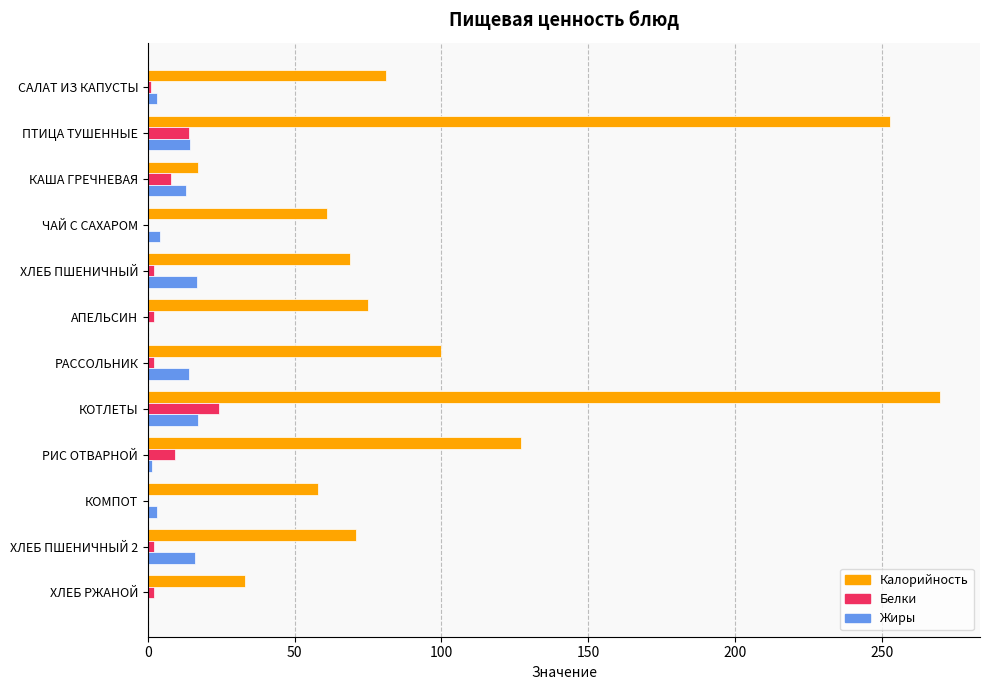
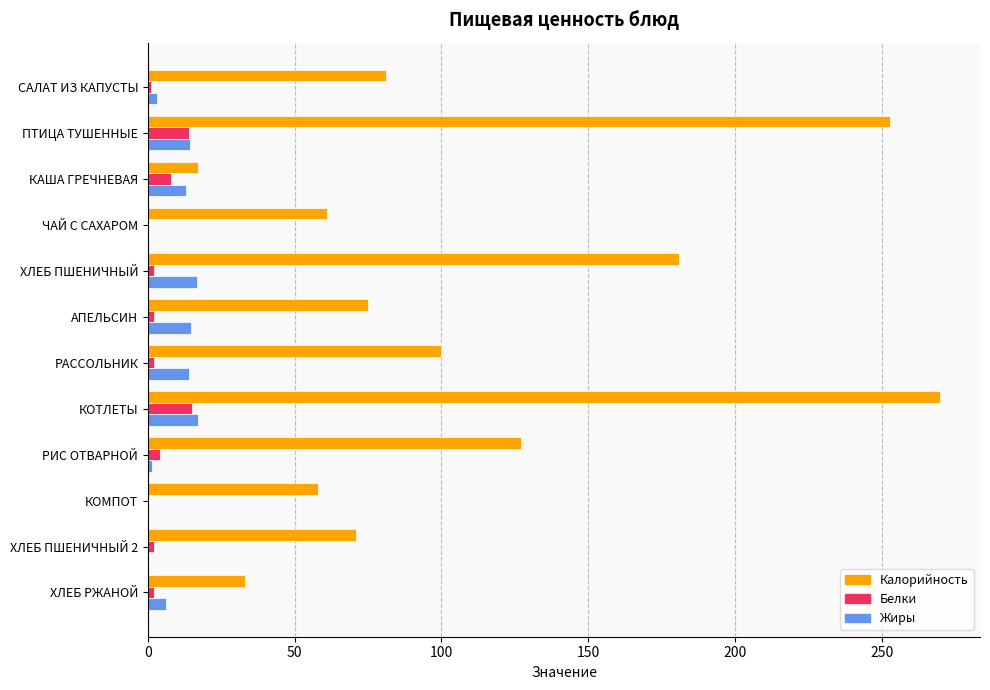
Жиры, ЧАЙ С САХАРОМ: 4 -> 0
Калорийность, ХЛЕБ ПШЕНИЧНЫЙ: 69 -> 181
Жиры, АПЕЛЬСИН: 0 -> 15
Белки, КОТЛЕТЫ: 24 -> 15
Белки, РИС ОТВАРНОЙ: 9 -> 4
Жиры, КОМПОТ: 3 -> 0
Жиры, ХЛЕБ ПШЕНИЧНЫЙ 2: 16 -> 0
Жиры, ХЛЕБ РЖАНОЙ: 0 -> 6
